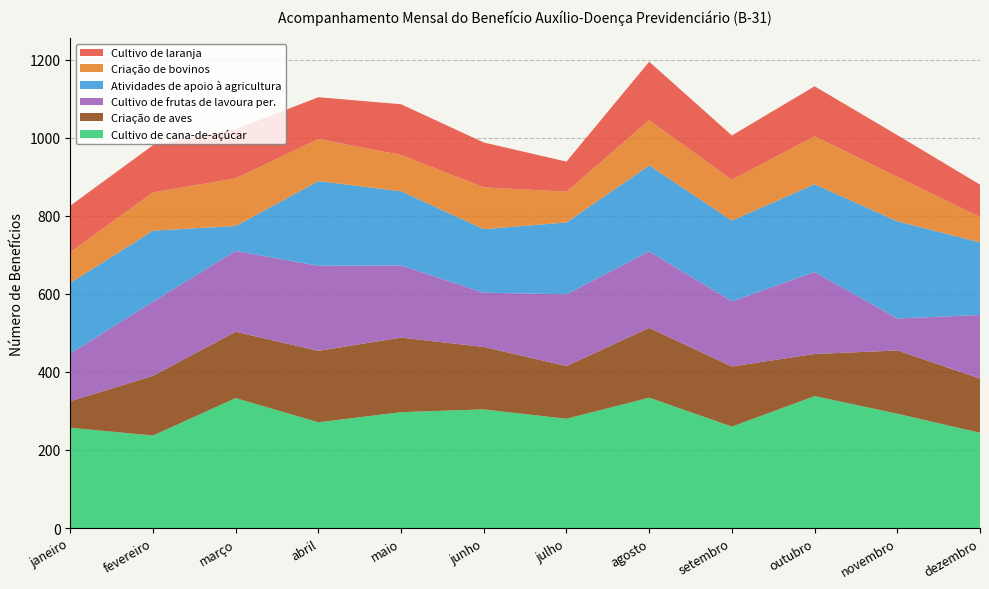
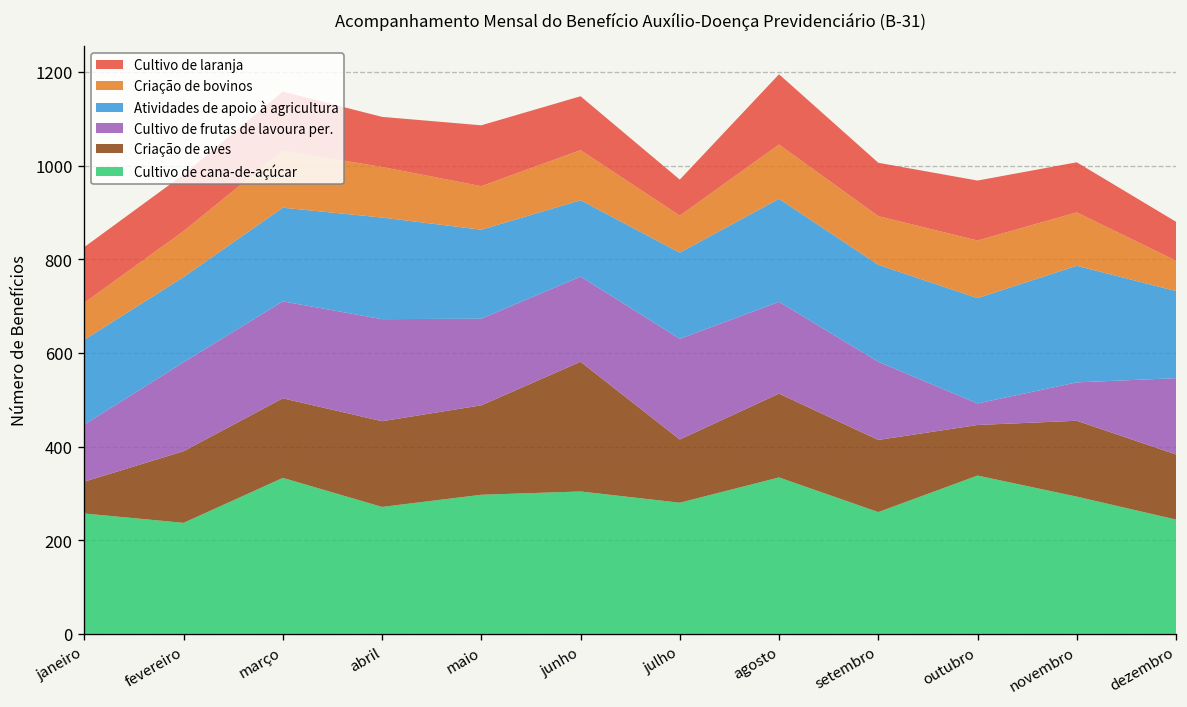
Atividades de apoio à agricultura, março: 60 -> 200
Criação de aves, junho: 160 -> 280
Cultivo de frutas de lavoura per., junho: 140 -> 180
Cultivo de frutas de lavoura per., julho: 180 -> 220
Cultivo de frutas de lavoura per., outubro: 210 -> 50
